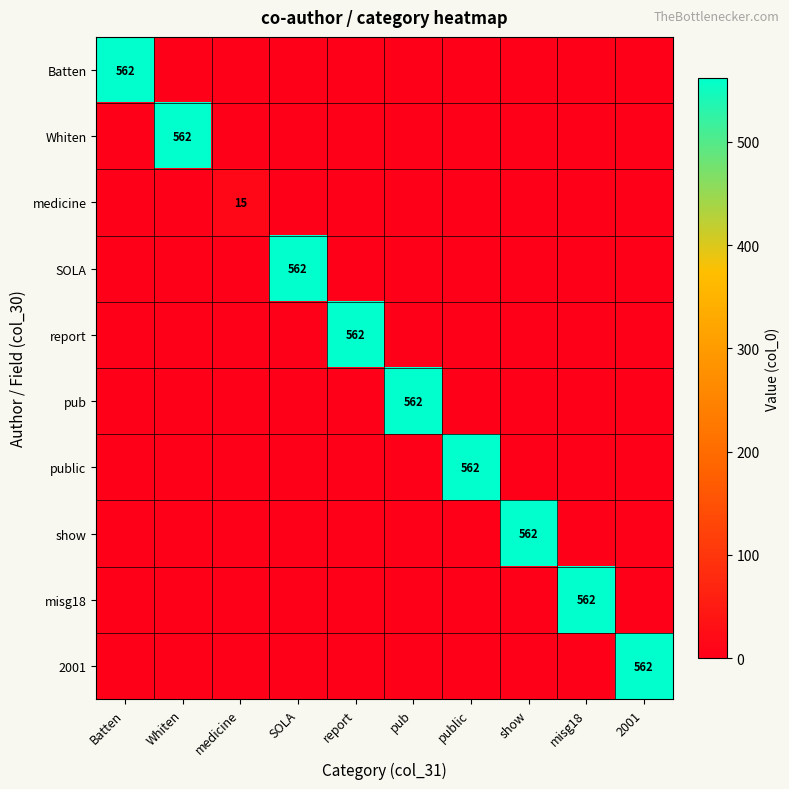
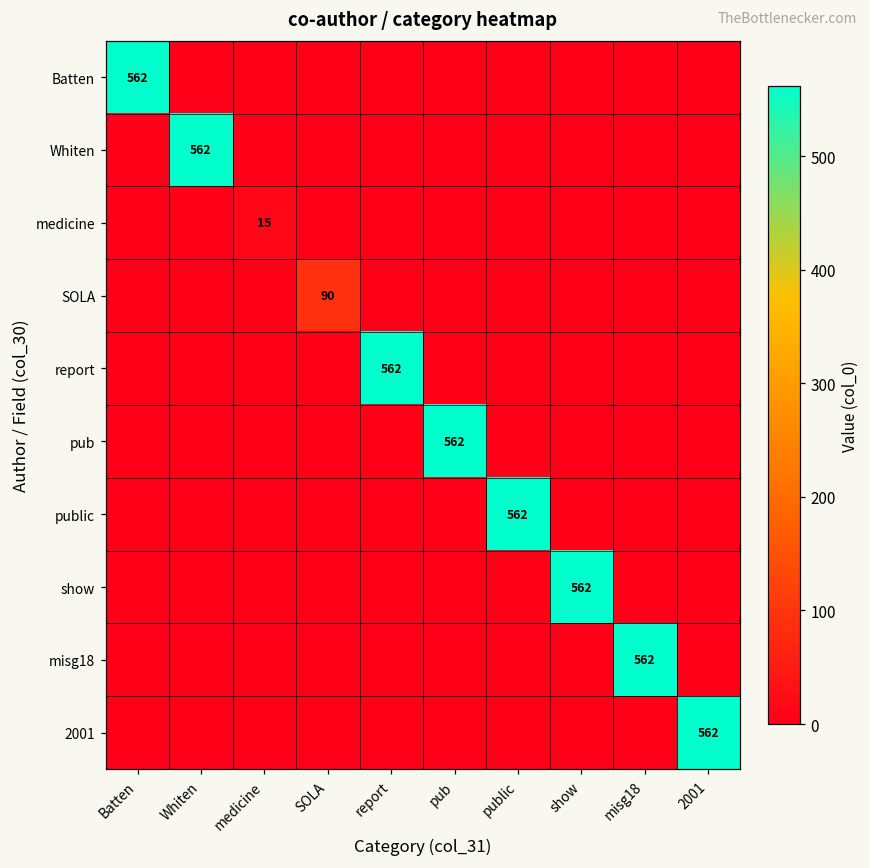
SOLA, SOLA: 562 -> 90
